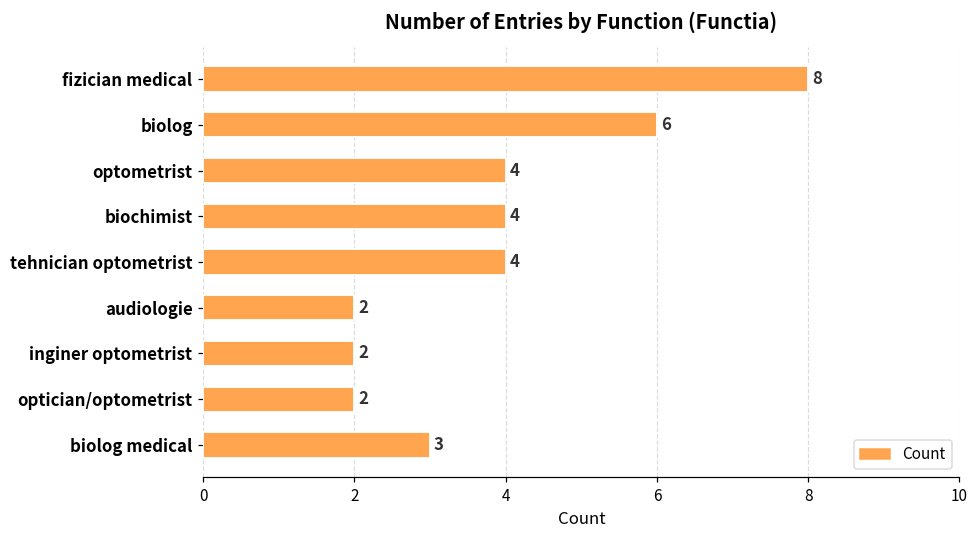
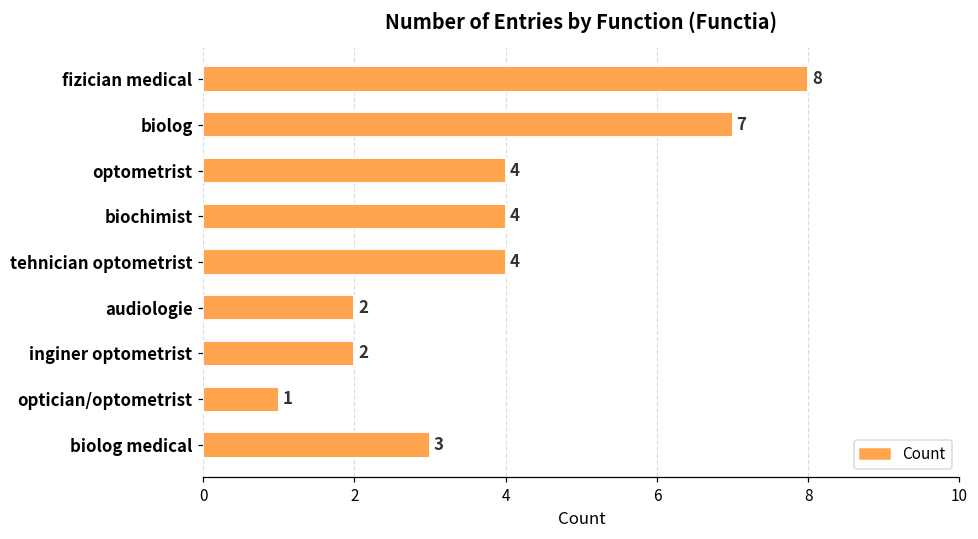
biolog: 6 -> 7
optician/optometrist: 2 -> 1
